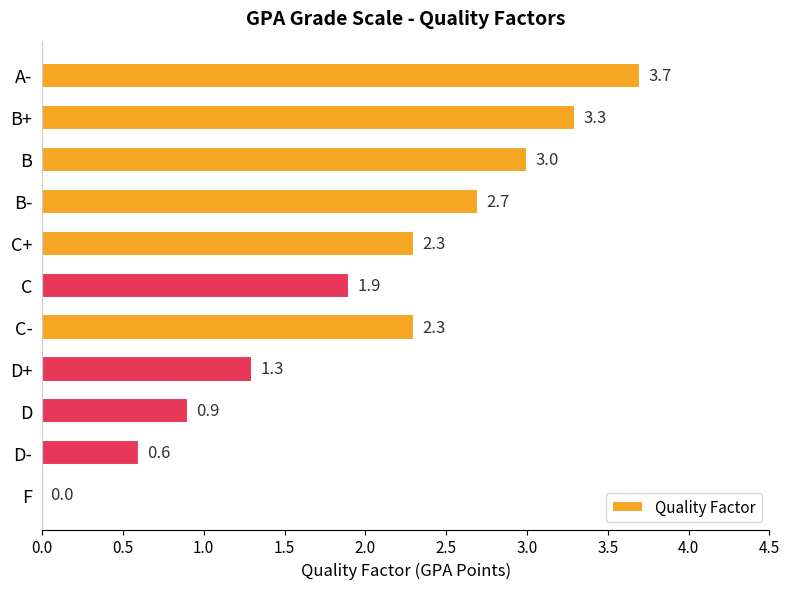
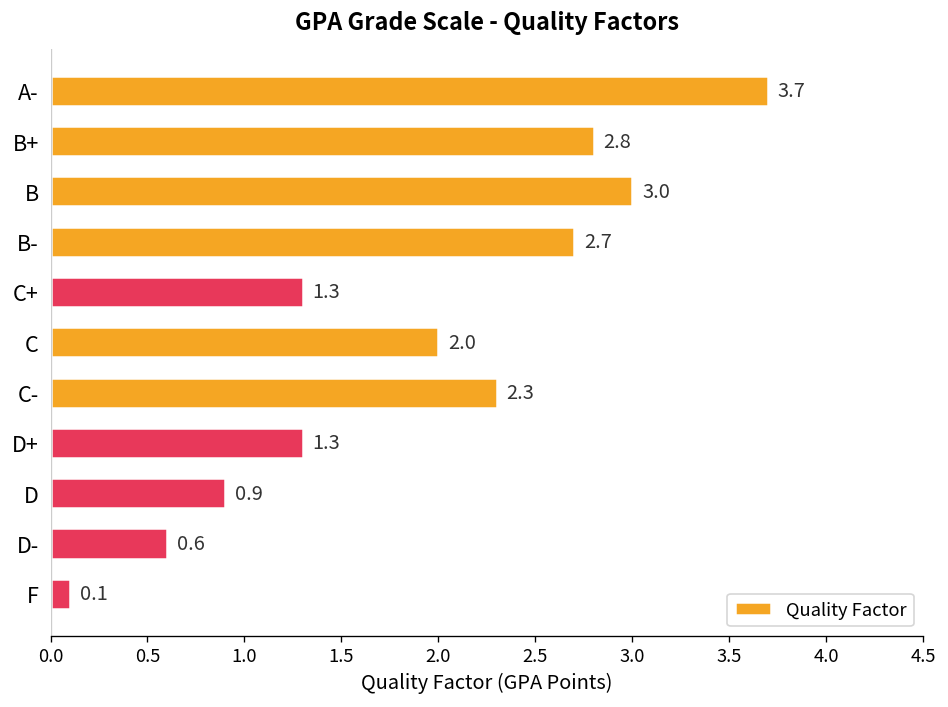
B+: 3.3 -> 2.8
C+: 2.3 -> 1.3
C: 1.9 -> 2.0
F: 0.0 -> 0.1
